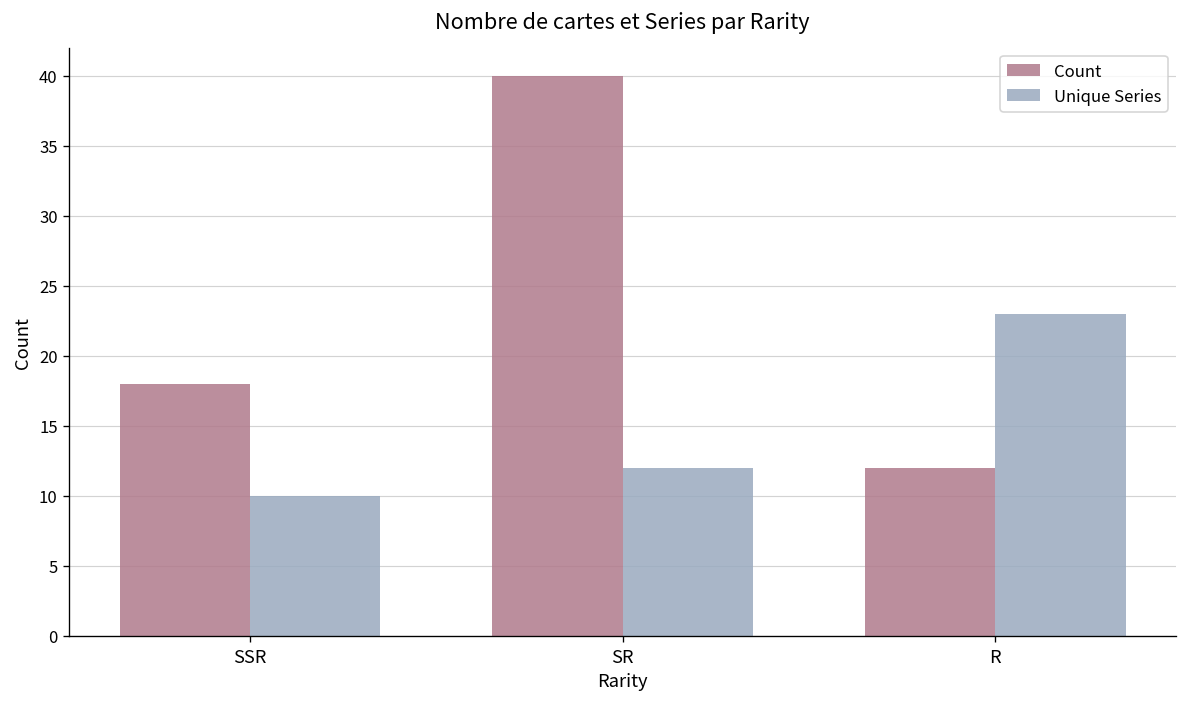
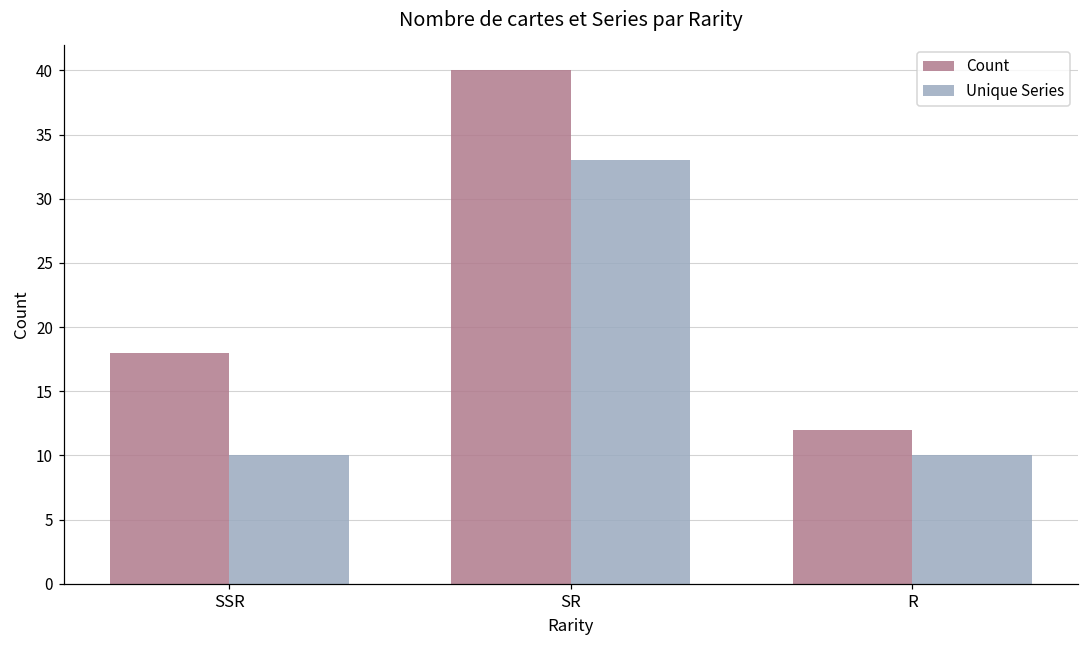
Unique Series, SR: 12 -> 33
Unique Series, R: 23 -> 10
